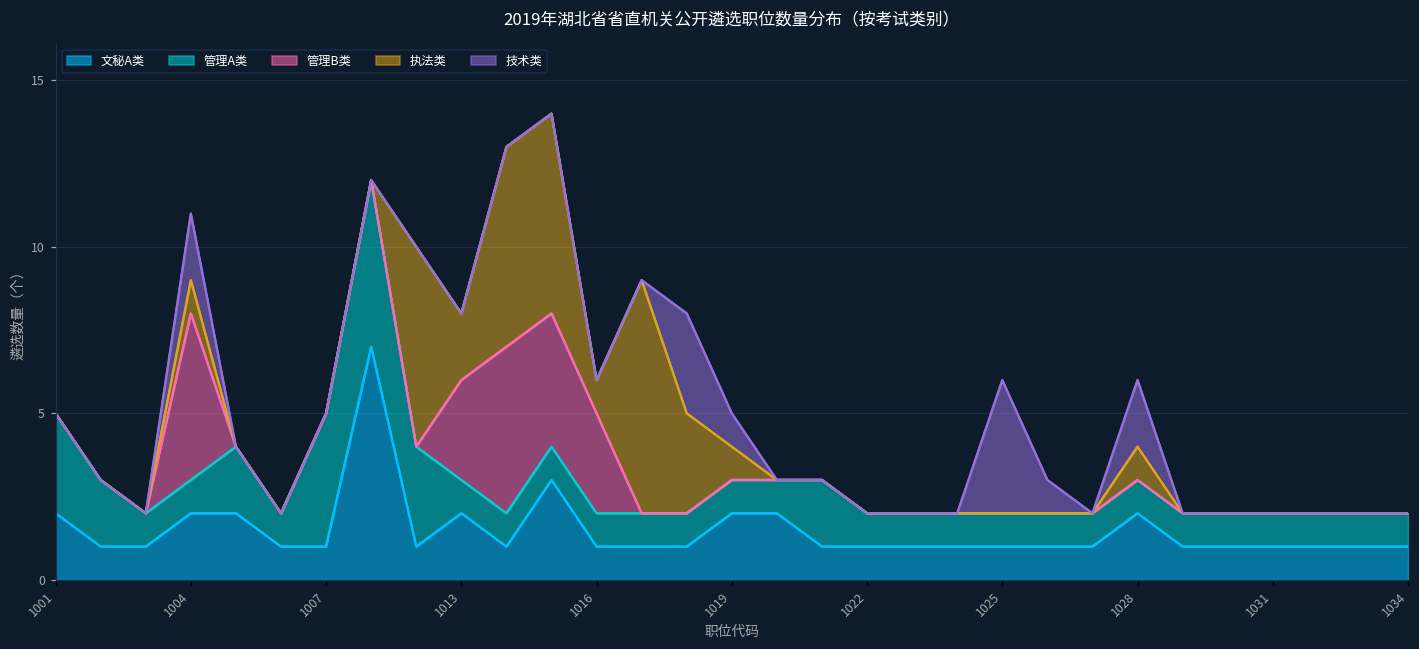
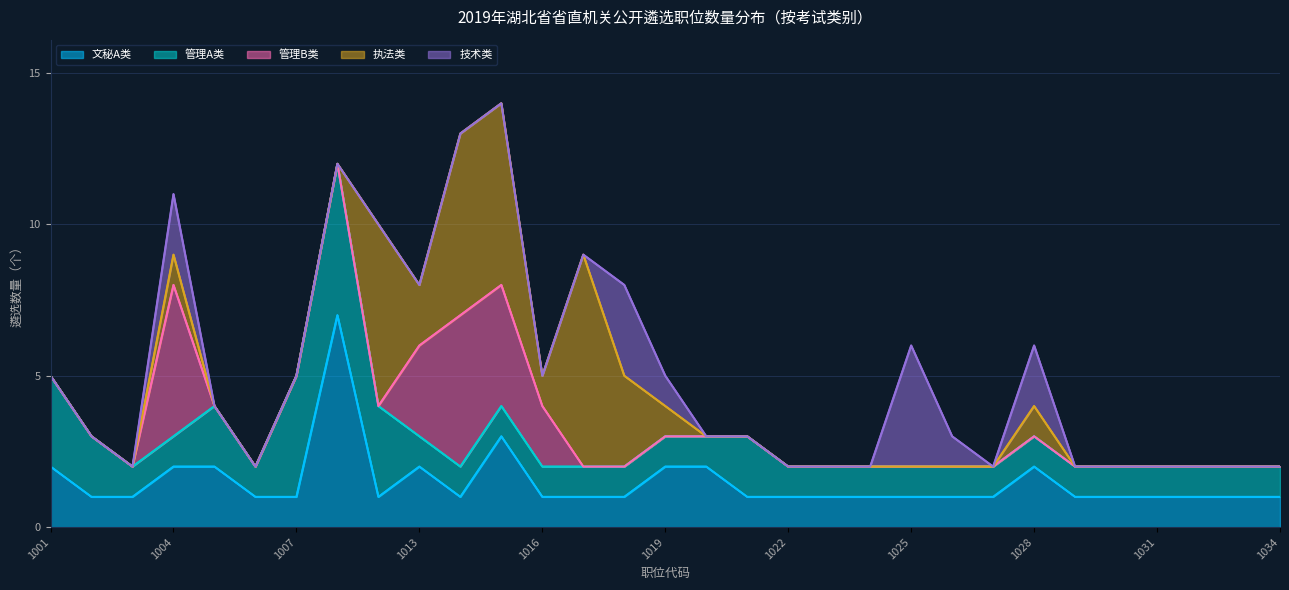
管理B类, 1016: 3 -> 2
